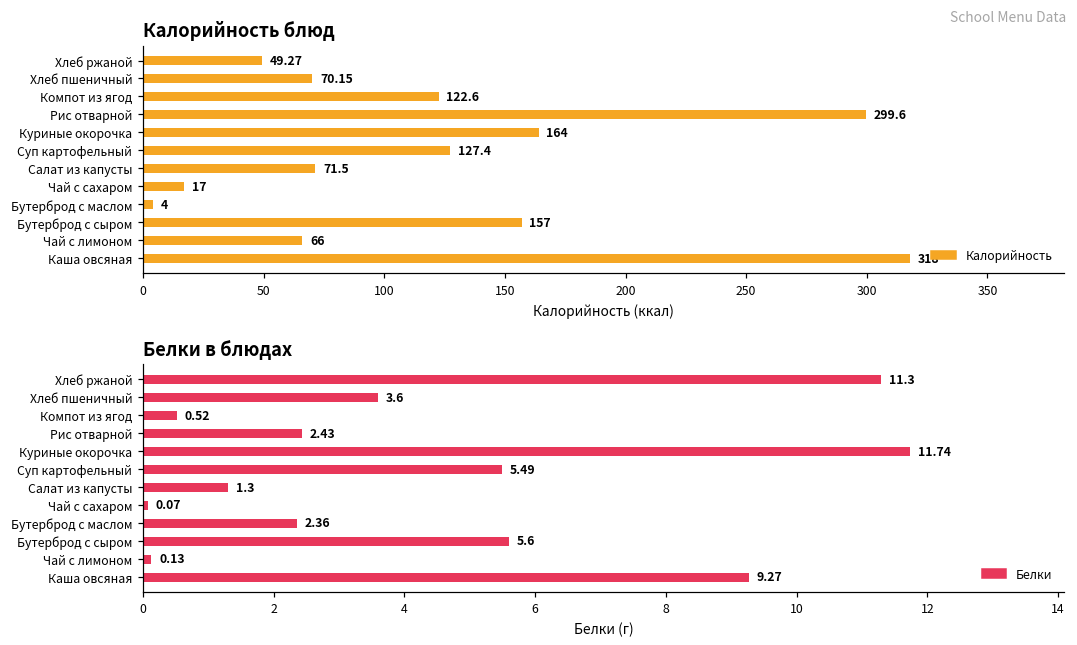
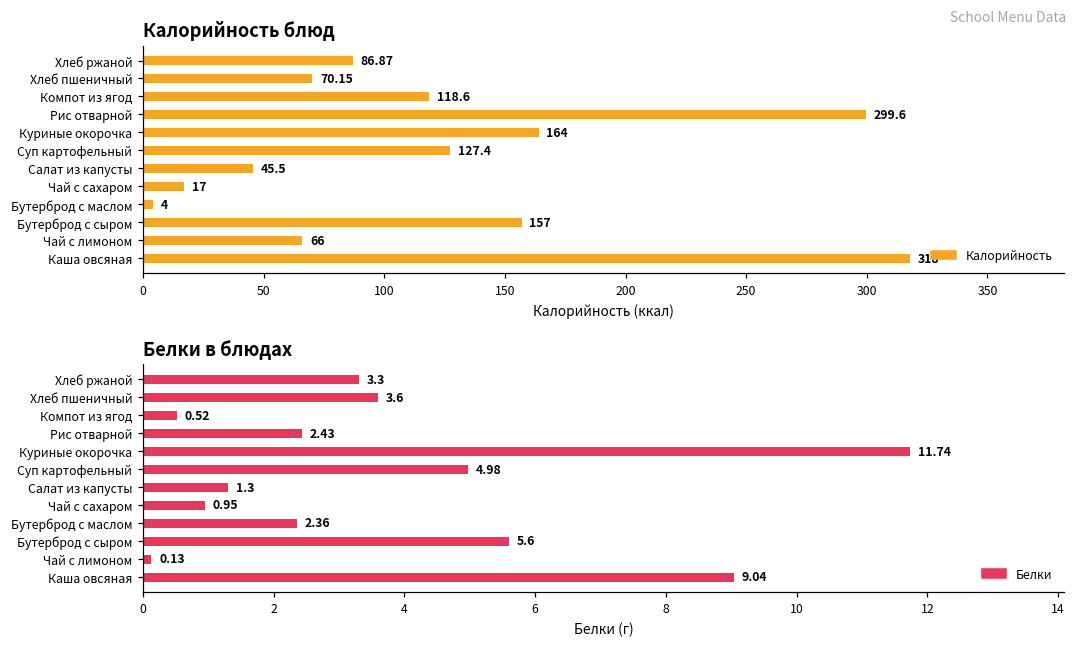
Калорийность блюд, Хлеб ржаной: 49.27 -> 86.87
Калорийность блюд, Компот из ягод: 122.6 -> 118.6
Калорийность блюд, Салат из капусты: 71.5 -> 45.5
Белки в блюдах, Хлеб ржаной: 11.3 -> 3.3
Белки в блюдах, Суп картофельный: 5.49 -> 4.98
Белки в блюдах, Чай с сахаром: 0.07 -> 0.95
Белки в блюдах, Каша овсяная: 9.27 -> 9.04
